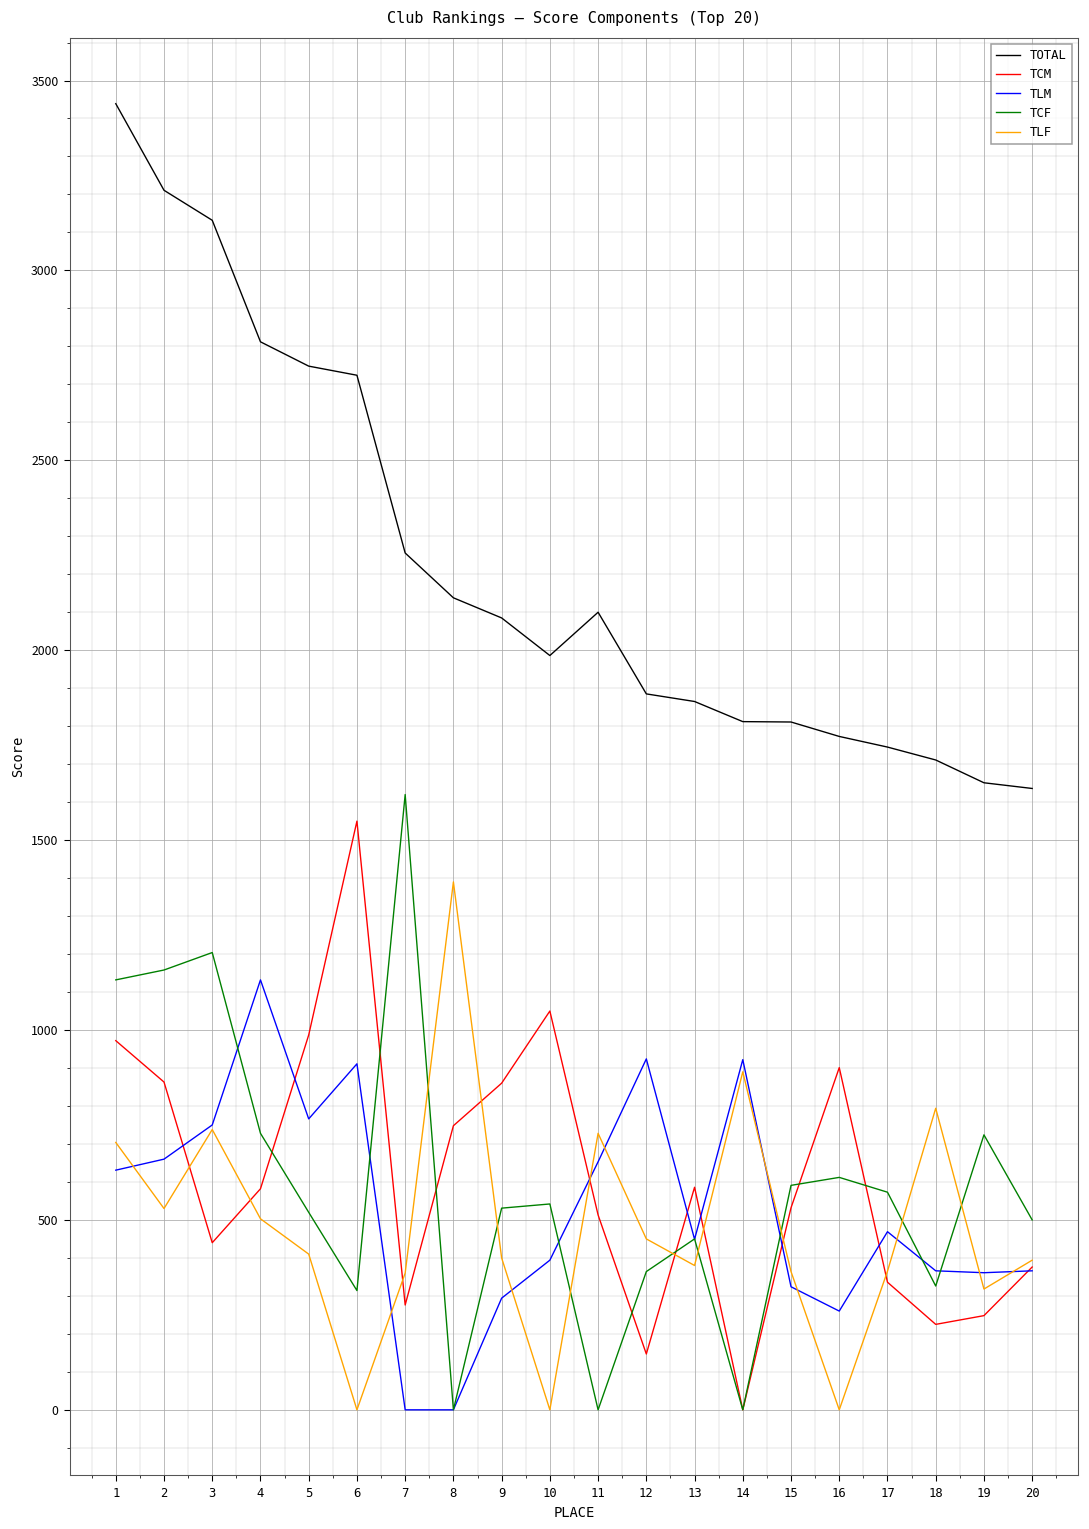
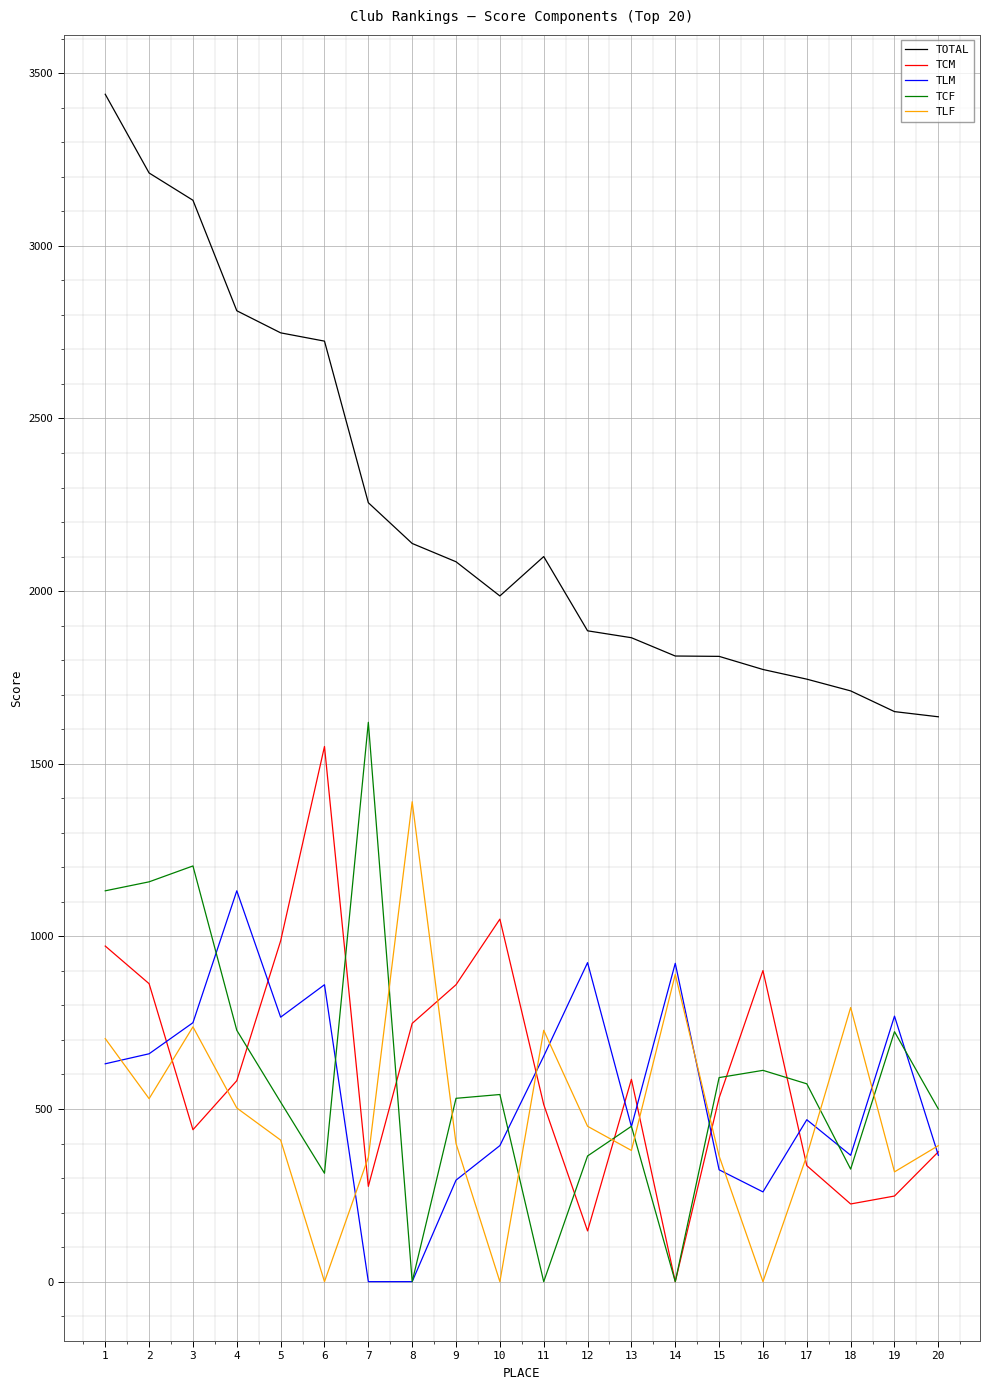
TLM, 6: 910 -> 860
TLM, 19: 360 -> 770
